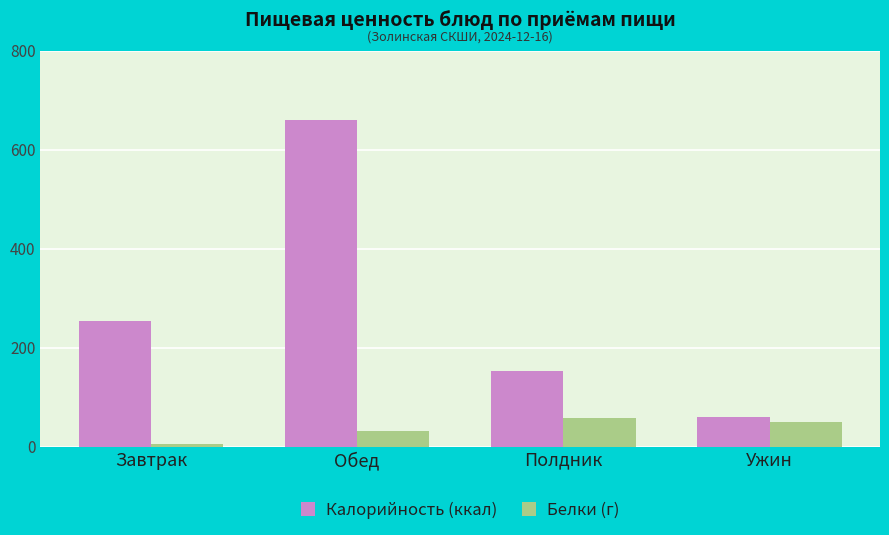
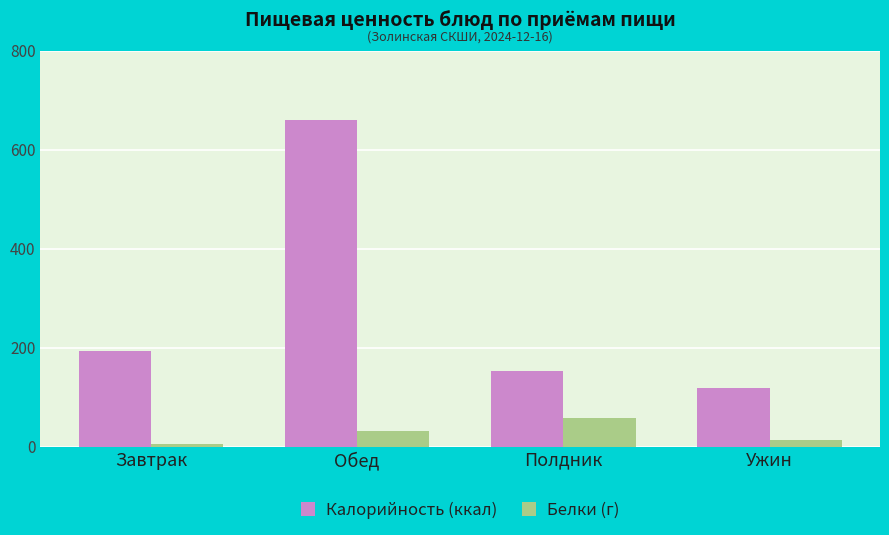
Калорийность (ккал), Завтрак: 250 -> 190
Калорийность (ккал), Ужин: 60 -> 120
Белки (г), Ужин: 50 -> 10
